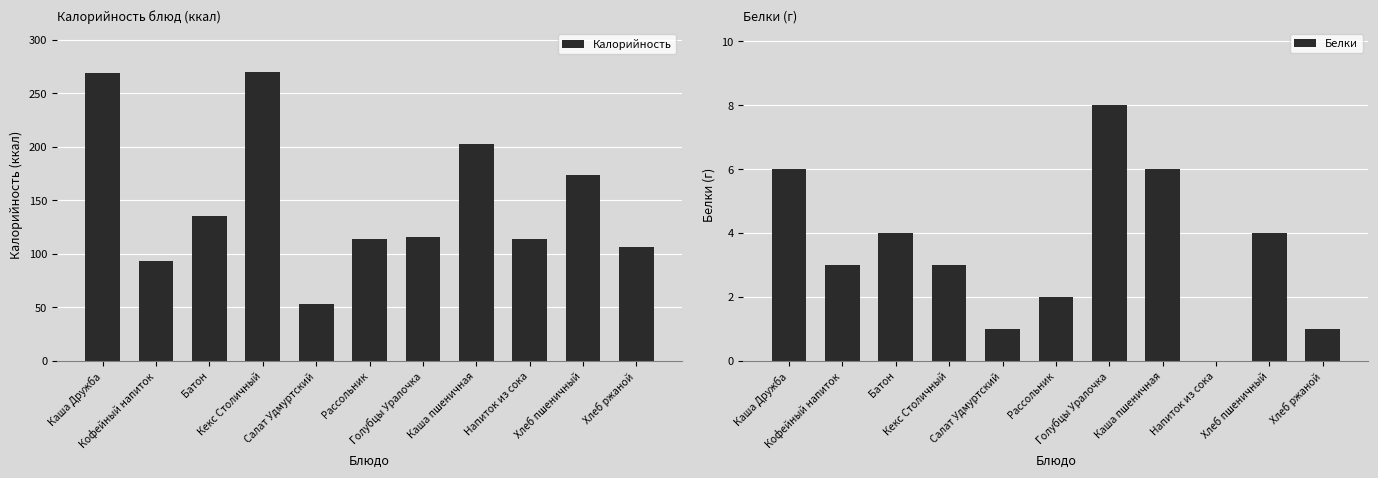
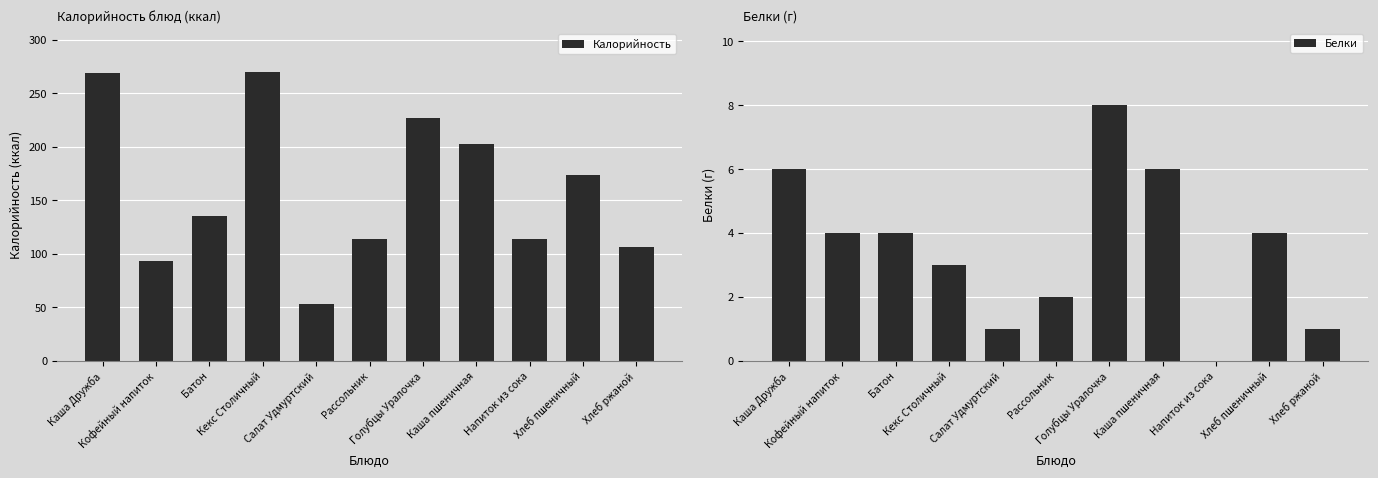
Калорийность блюд (ккал), Голубцы Уралочка: 116 -> 227
Белки (г), Кофейный напиток: 3 -> 4
